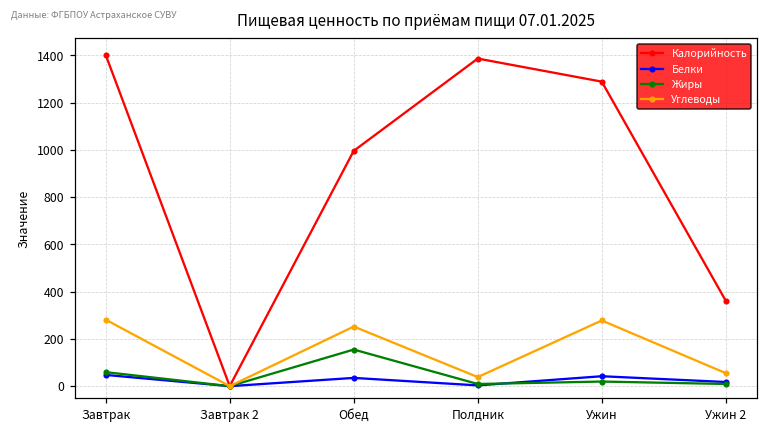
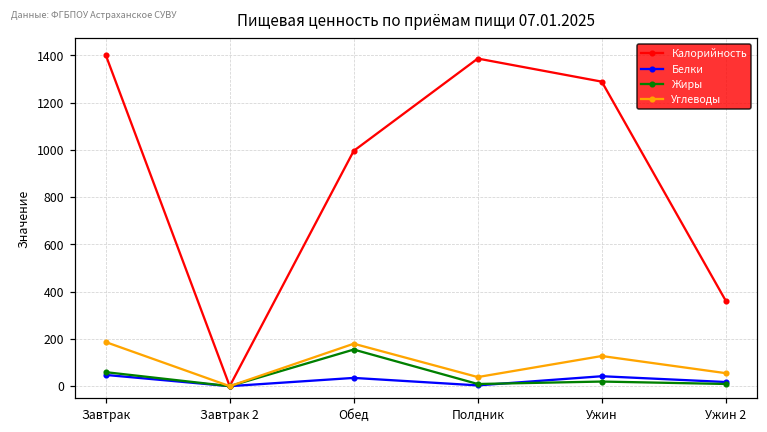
Углеводы, Завтрак: 280 -> 190
Углеводы, Обед: 250 -> 180
Углеводы, Ужин: 280 -> 130
